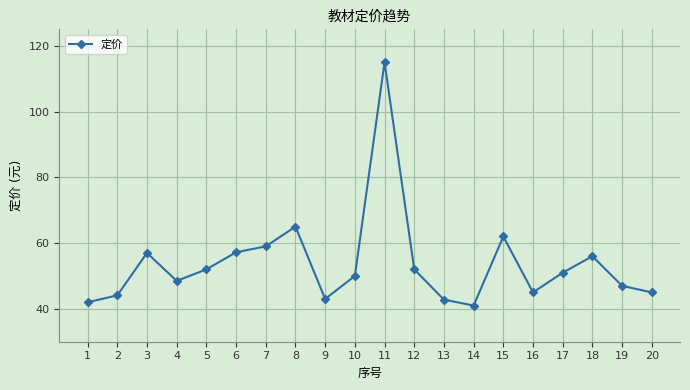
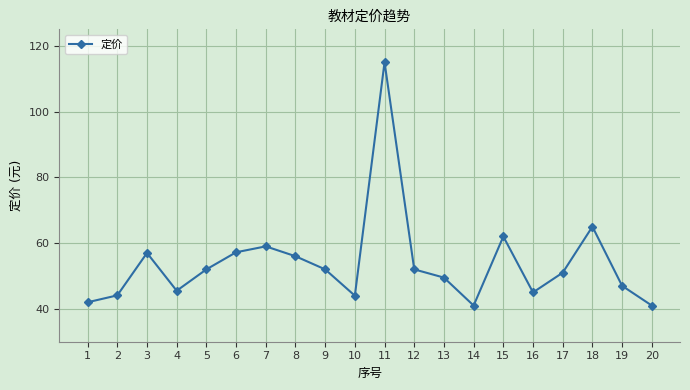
4: 49 -> 46
8: 65 -> 56
9: 43 -> 52
10: 50 -> 44
13: 43 -> 50
18: 56 -> 65
20: 45 -> 41
